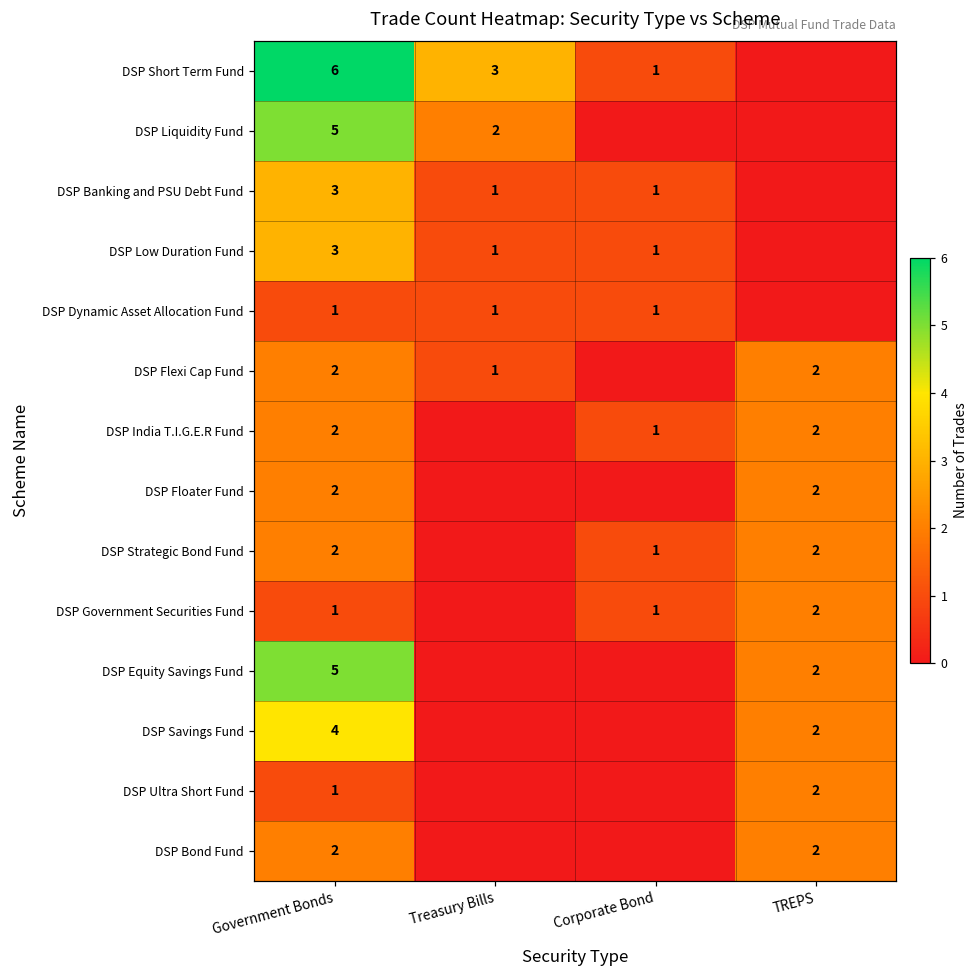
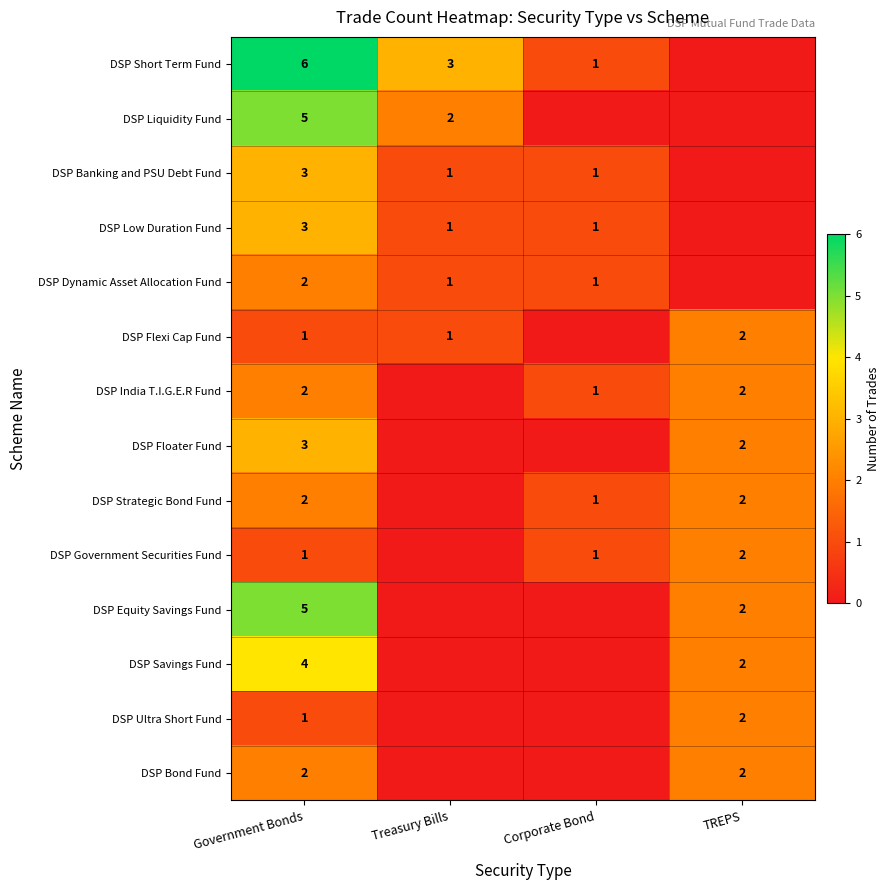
DSP Dynamic Asset Allocation Fund, Government Bonds: 1 -> 2
DSP Flexi Cap Fund, Government Bonds: 2 -> 1
DSP Floater Fund, Government Bonds: 2 -> 3
